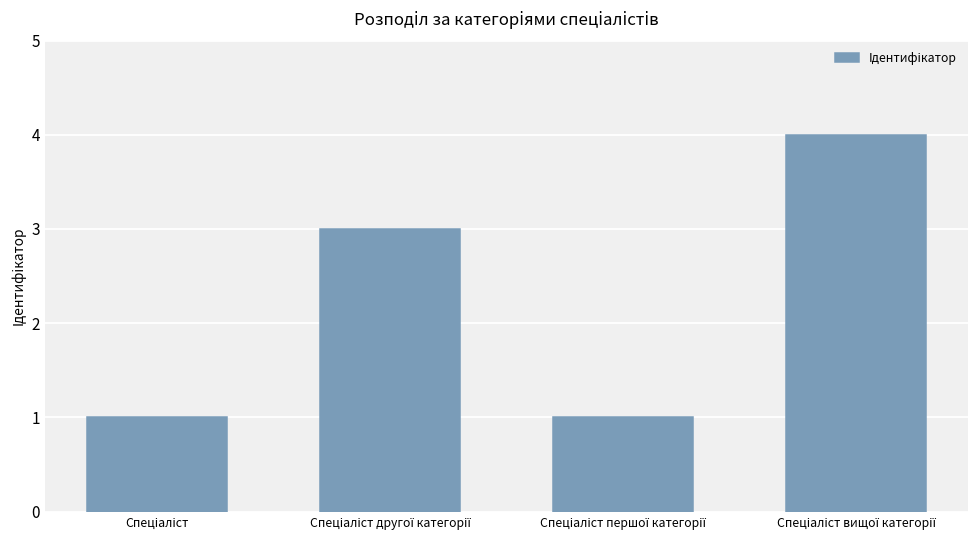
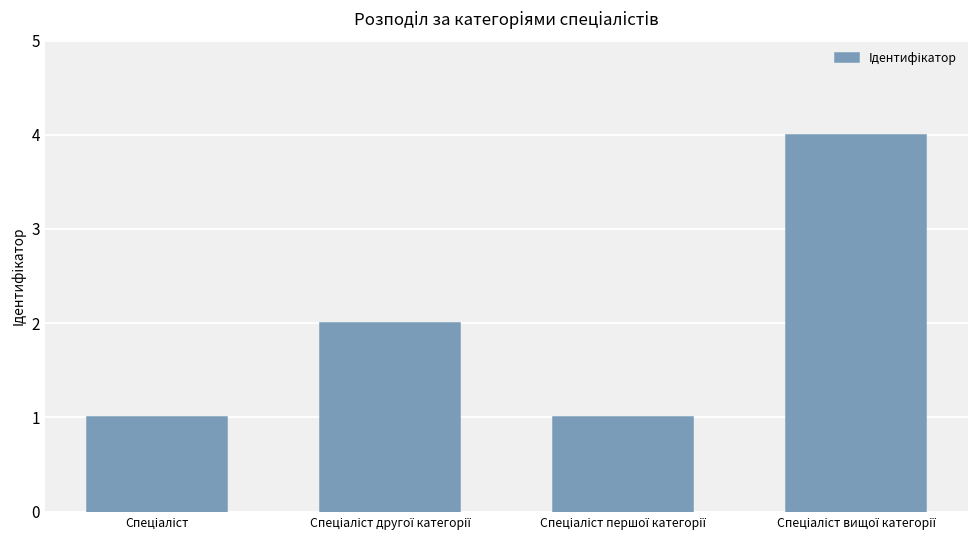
Спеціаліст другої категорії: 3 -> 2
